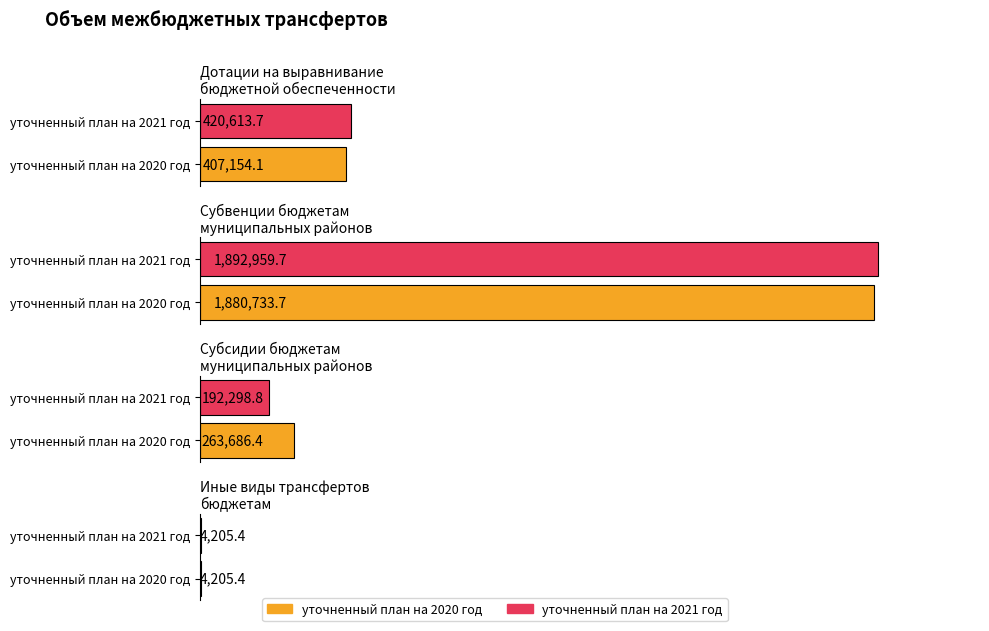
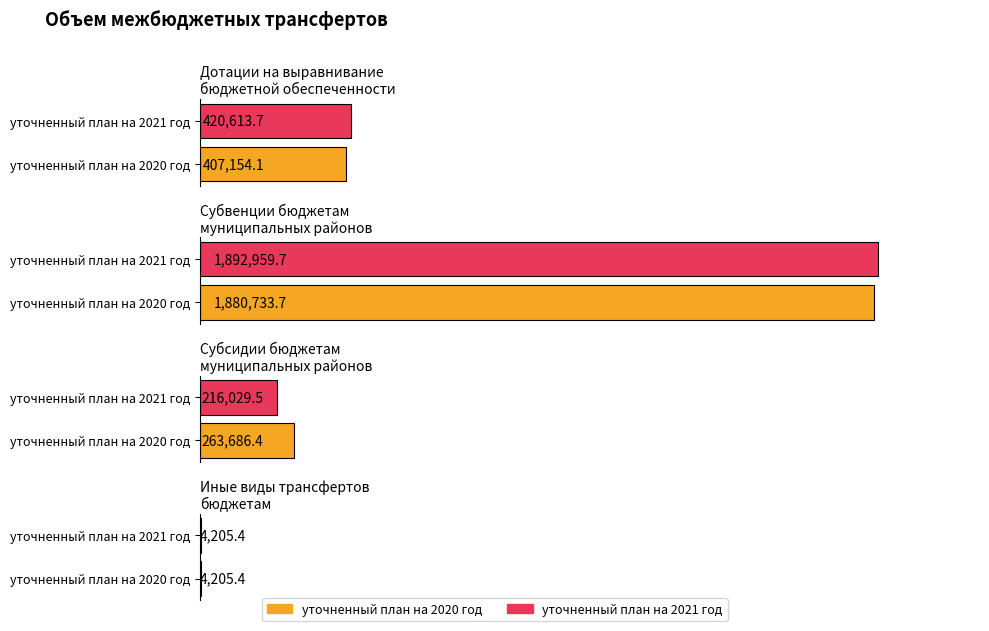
Субсидии бюджетам муниципальных районов, уточненный план на 2021 год: 192,298.8 -> 216,029.5
